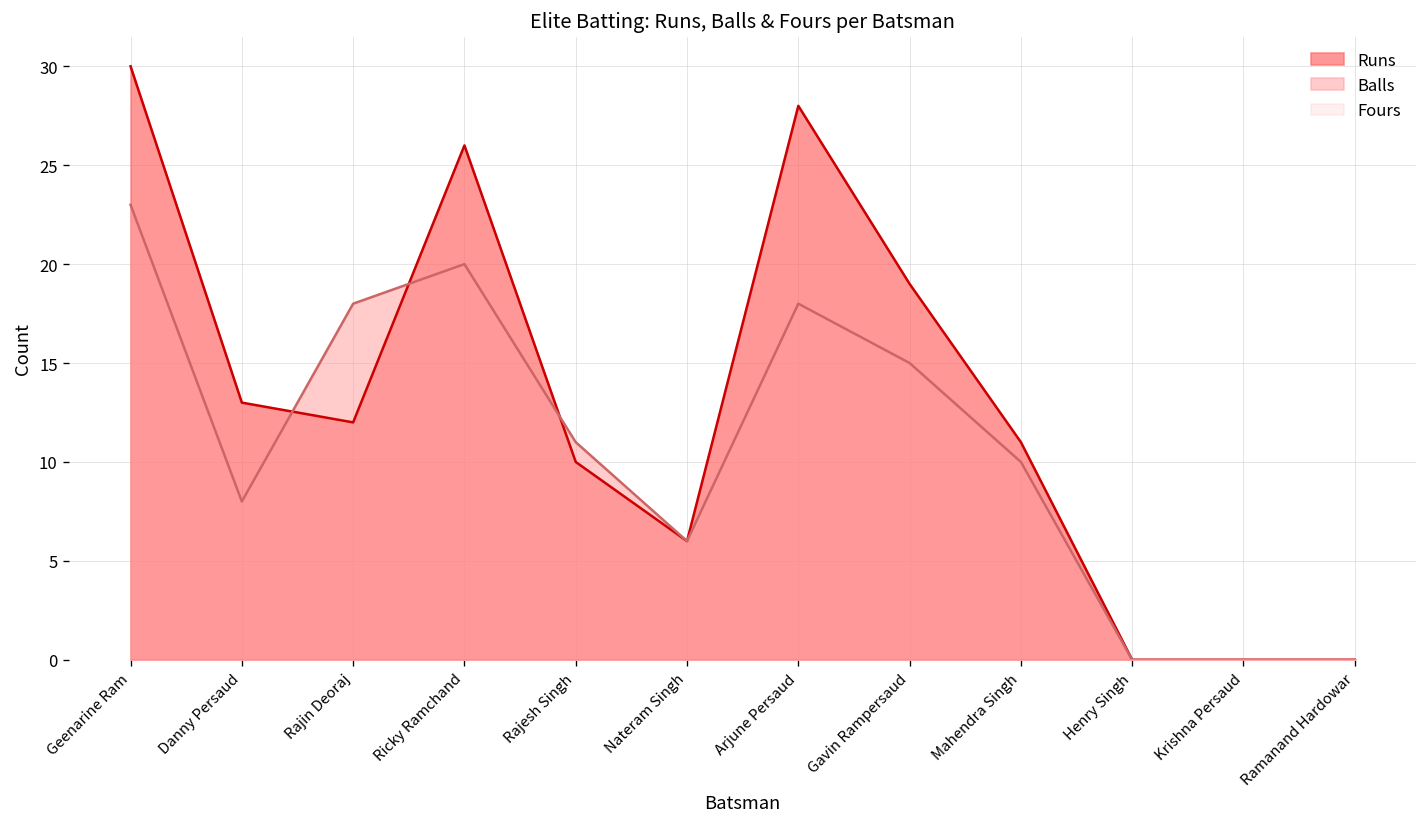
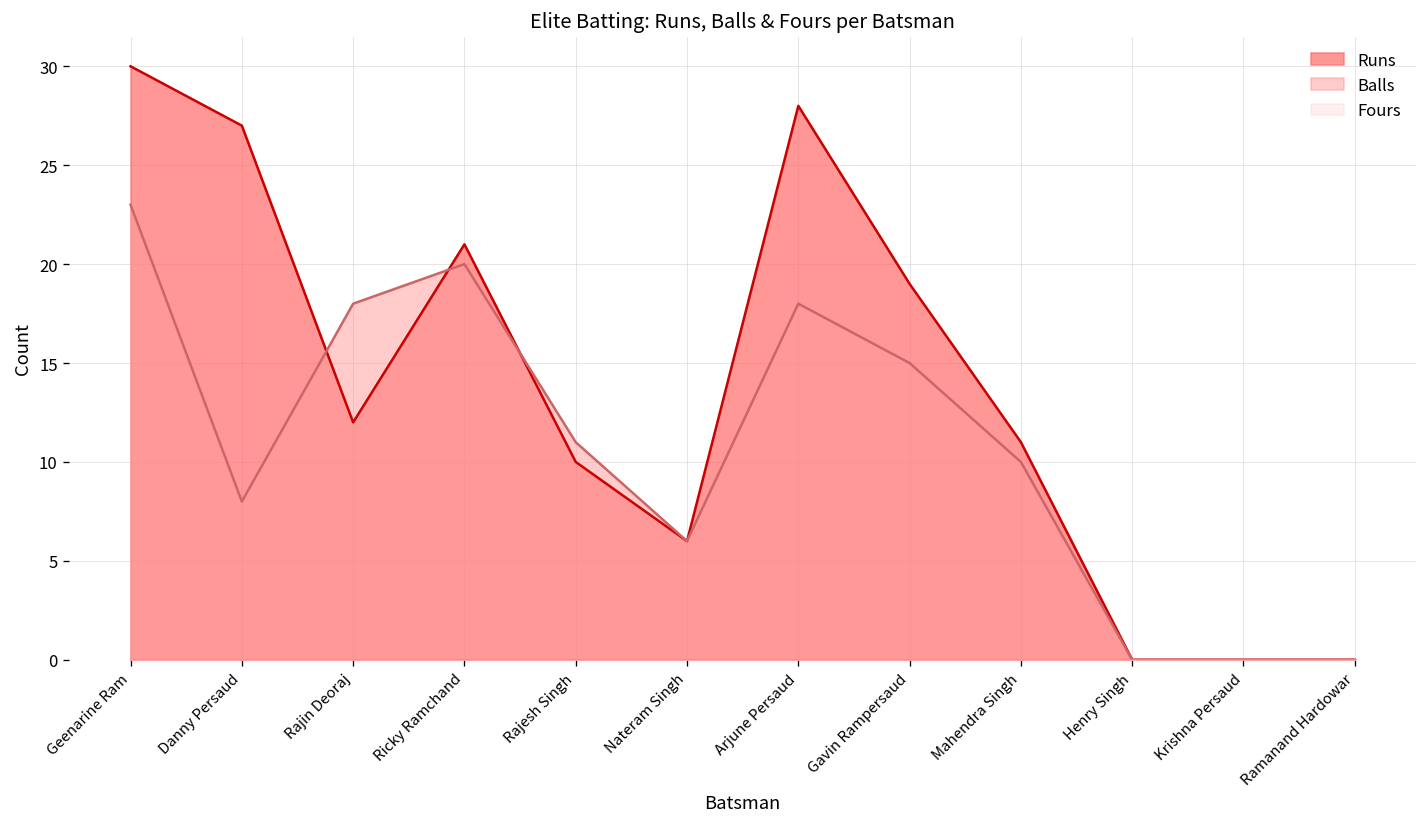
Runs, Danny Persaud: 13 -> 27
Runs, Ricky Ramchand: 26 -> 21
